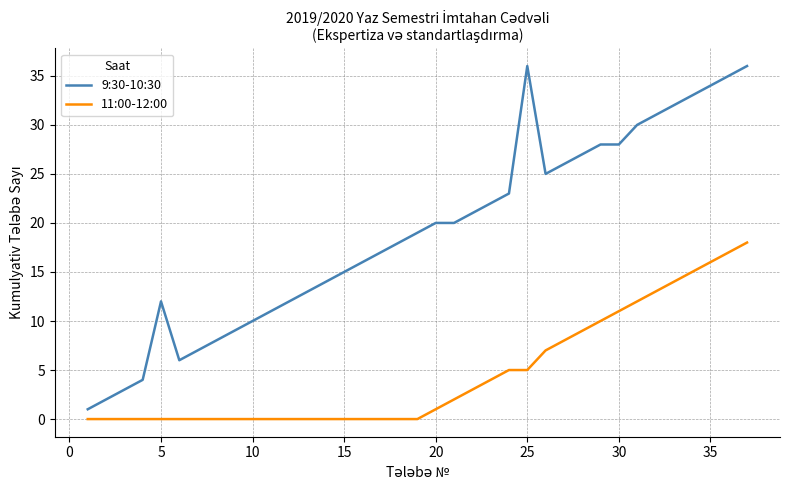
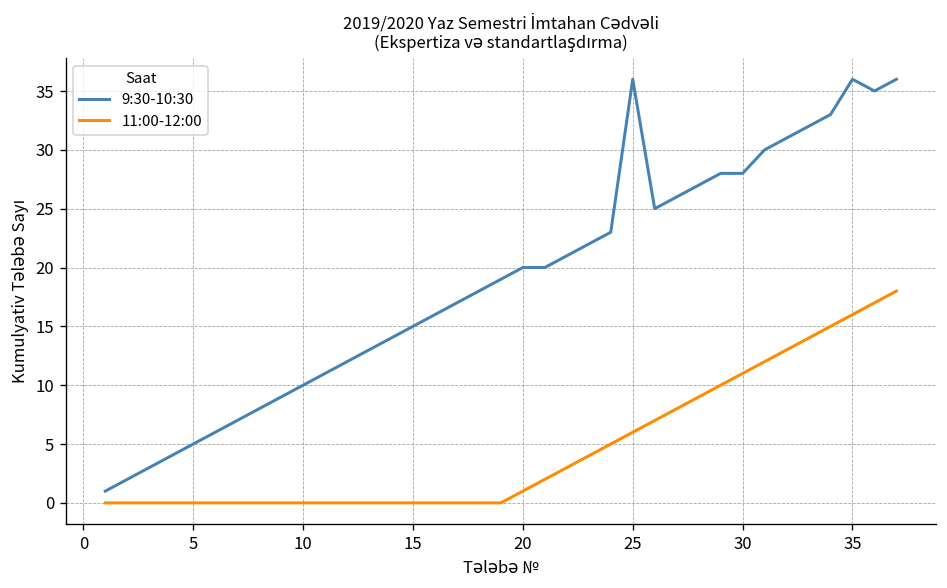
9:30-10:30, 5: 12 -> 5
11:00-12:00, 25: 5 -> 6
9:30-10:30, 35: 34 -> 36
